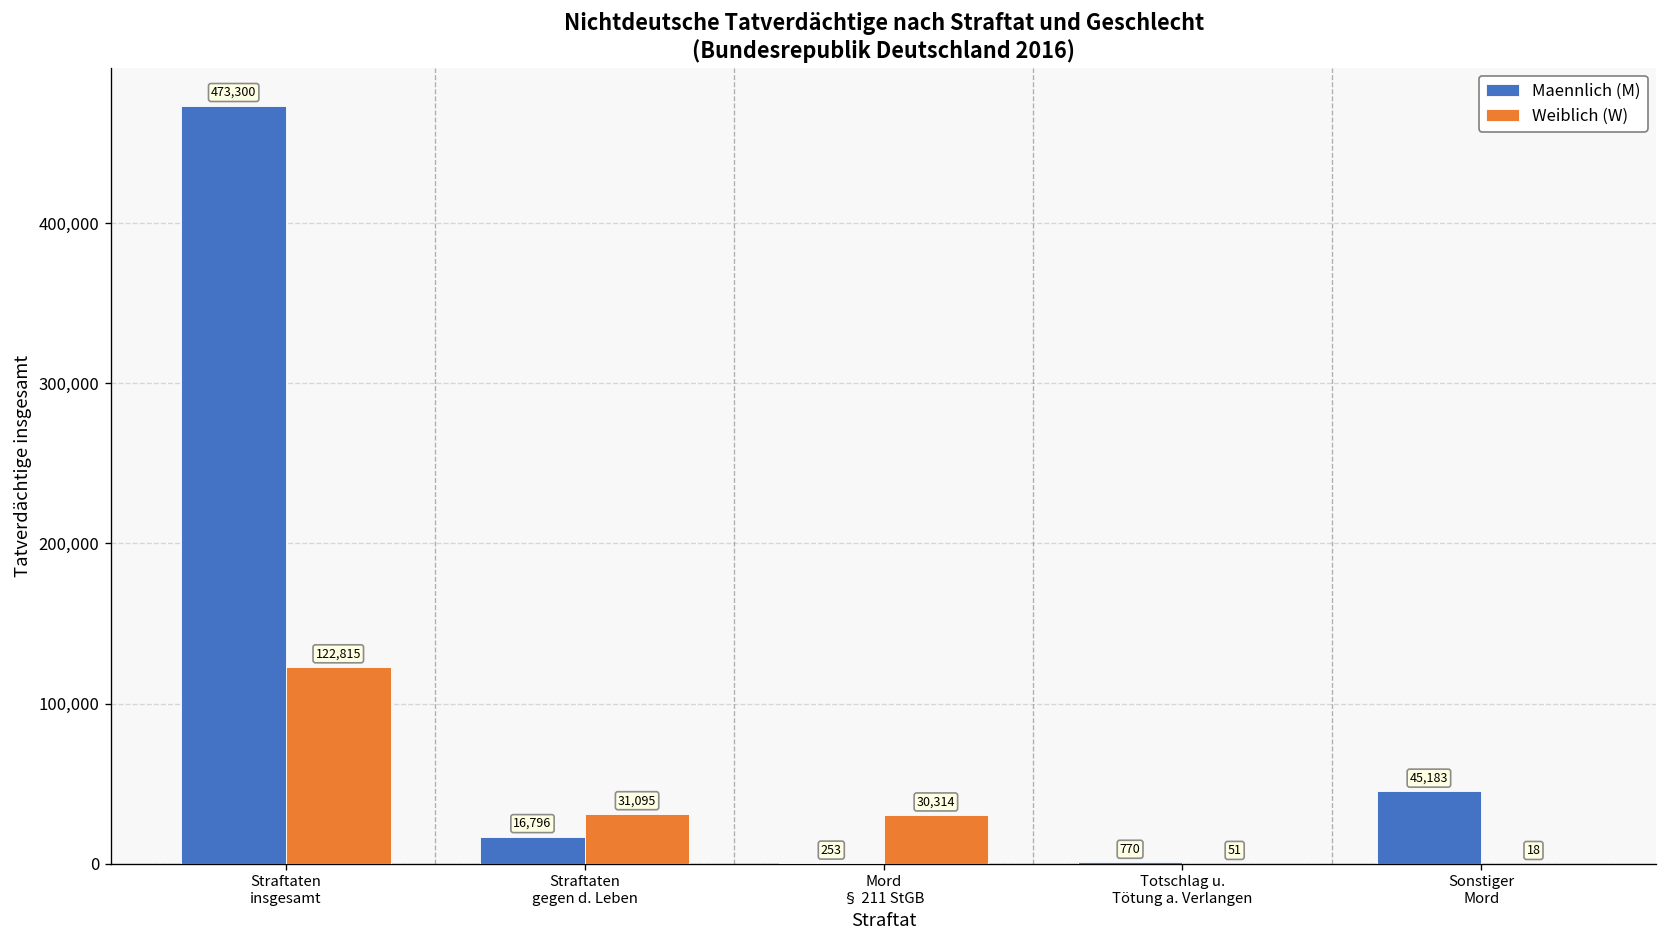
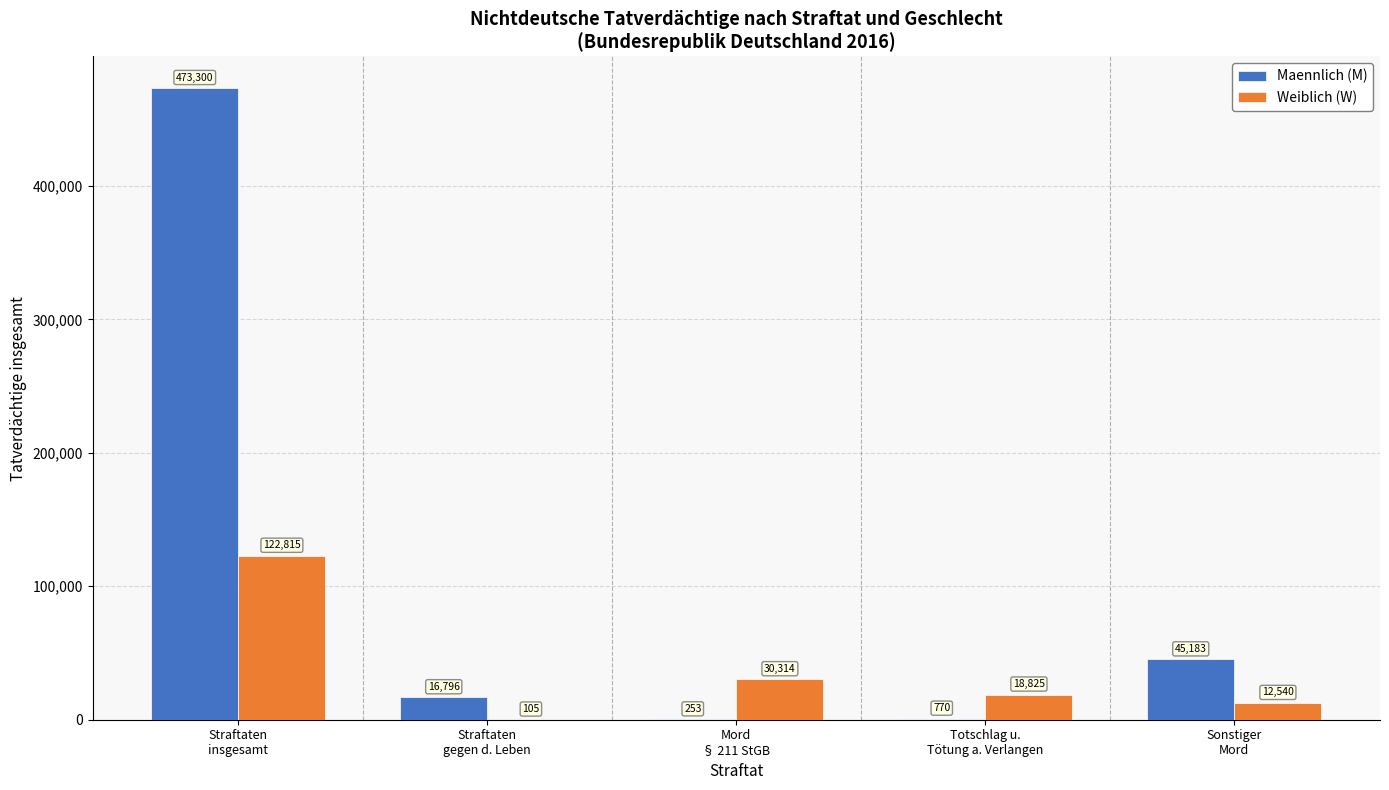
Weiblich (W), Straftaten gegen d. Leben: 31,095 -> 105
Weiblich (W), Totschlag u. Tötung a. Verlangen: 51 -> 18,825
Weiblich (W), Sonstiger Mord: 18 -> 12,540
